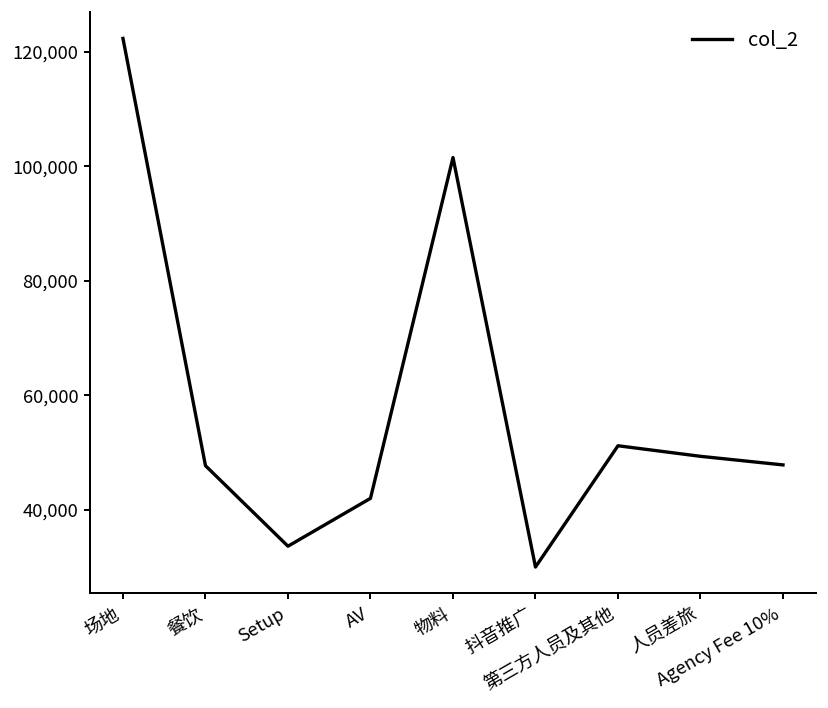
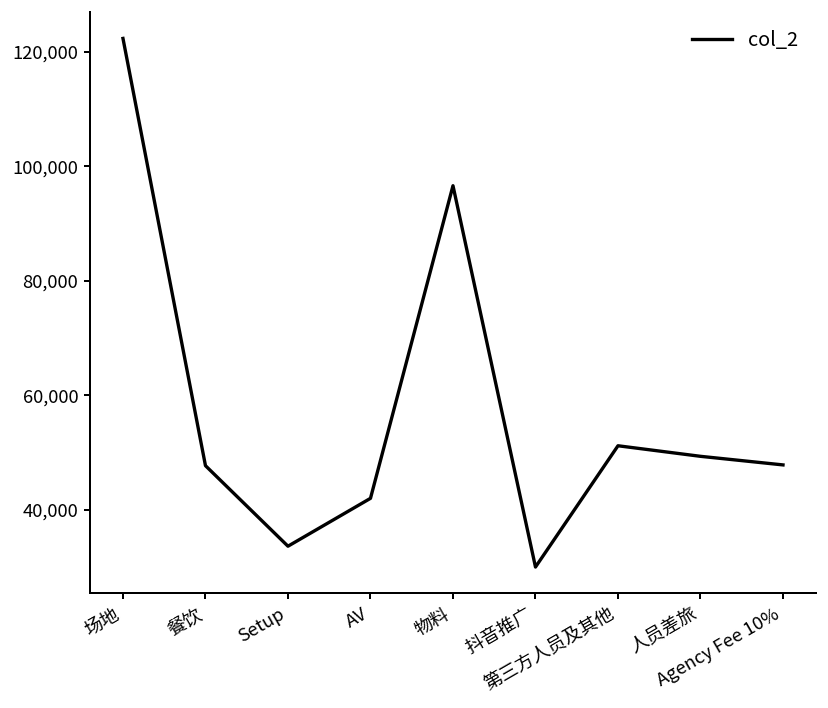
物料: 102,000 -> 97,000
